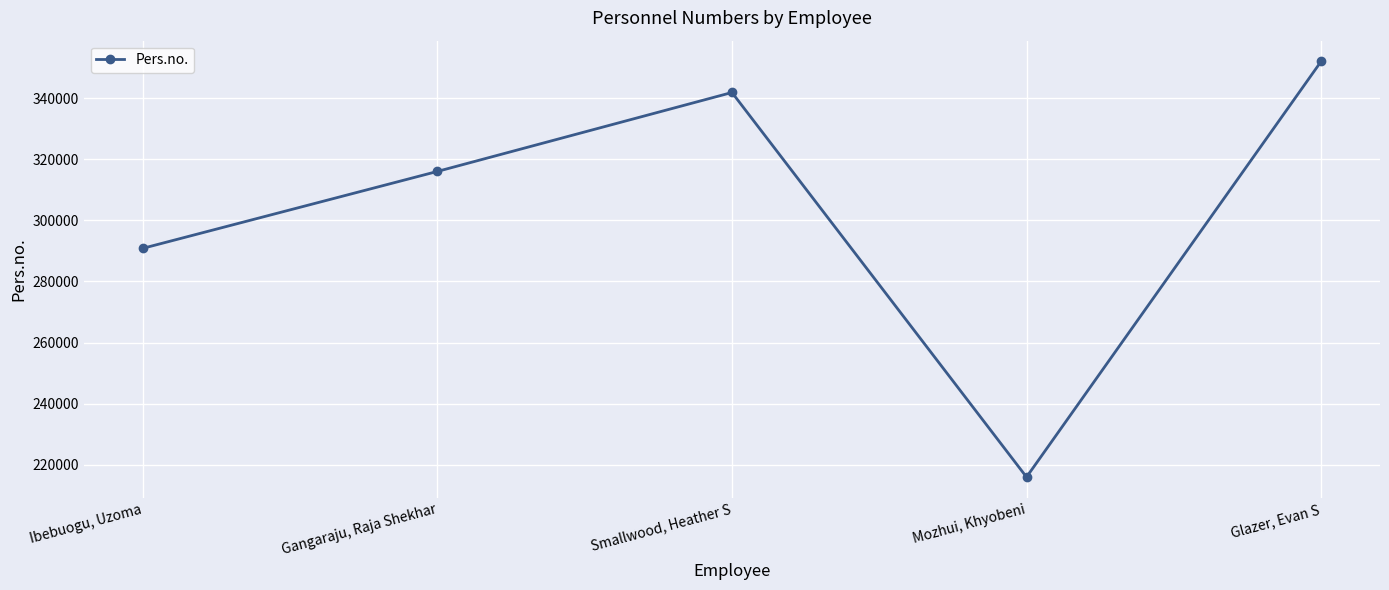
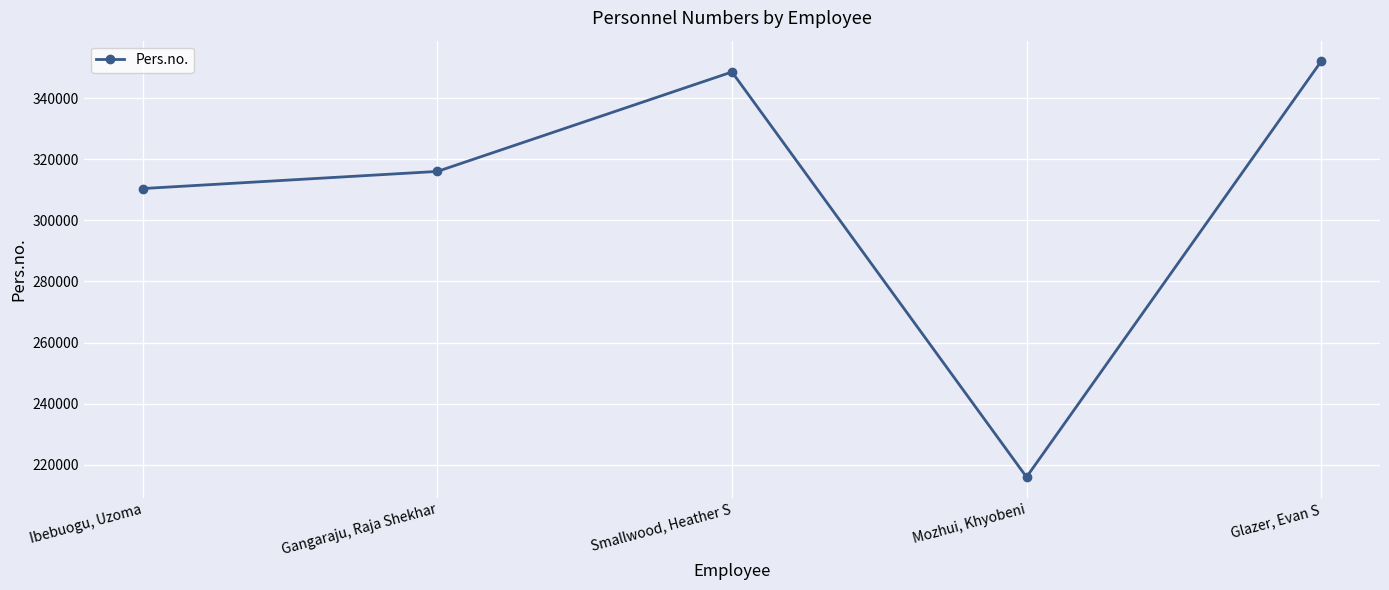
Ibebuogu, Uzoma: 291000 -> 310000
Smallwood, Heather S: 342000 -> 349000
